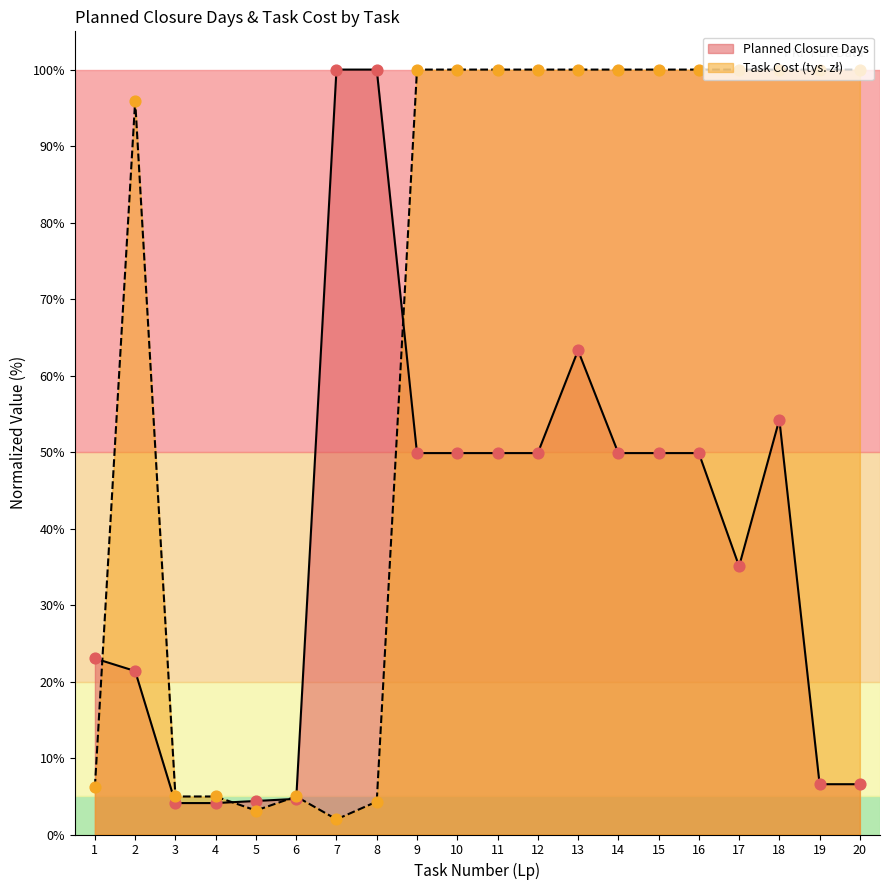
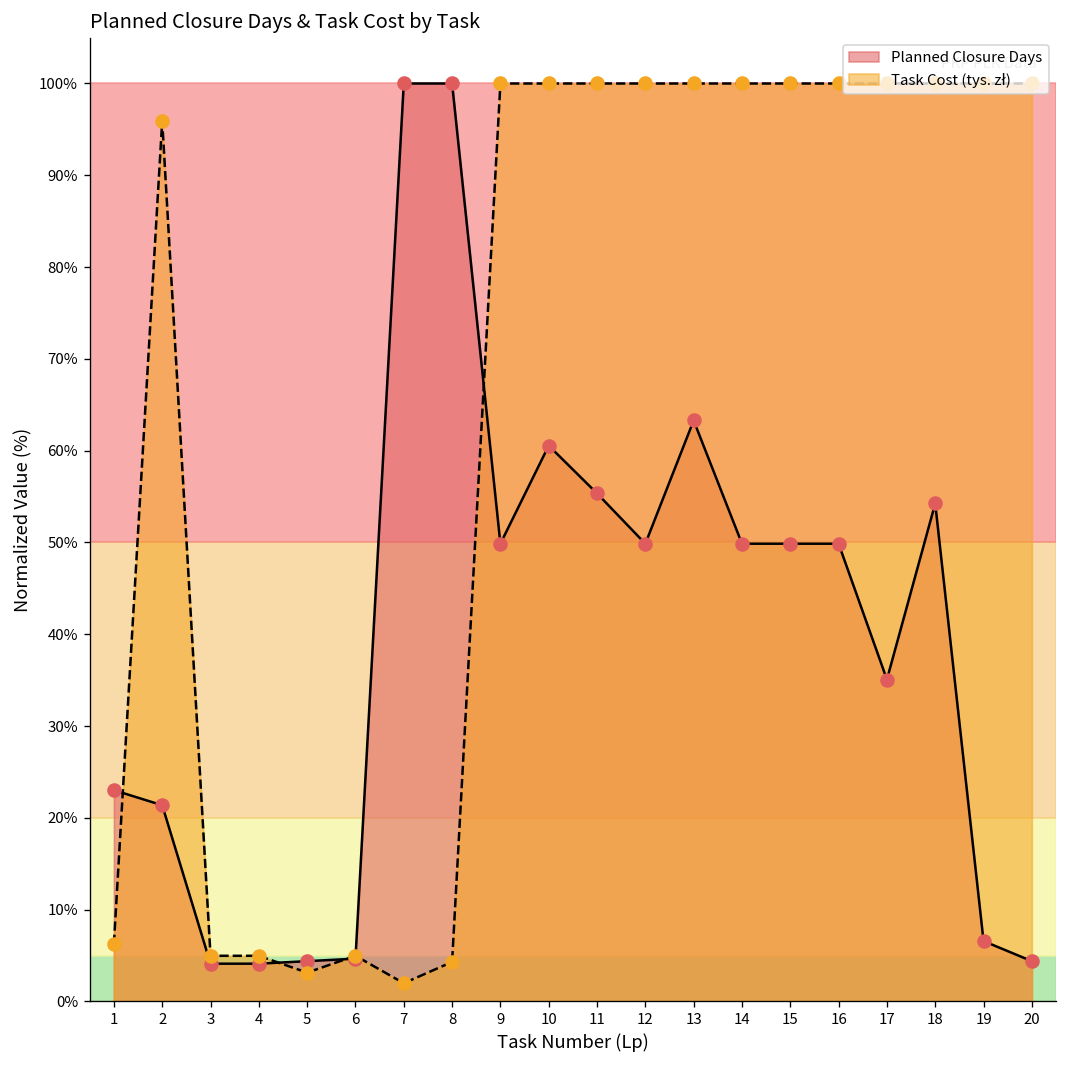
Planned Closure Days, 10: 50% -> 61%
Planned Closure Days, 11: 50% -> 55%
Planned Closure Days, 20: 7% -> 4%
